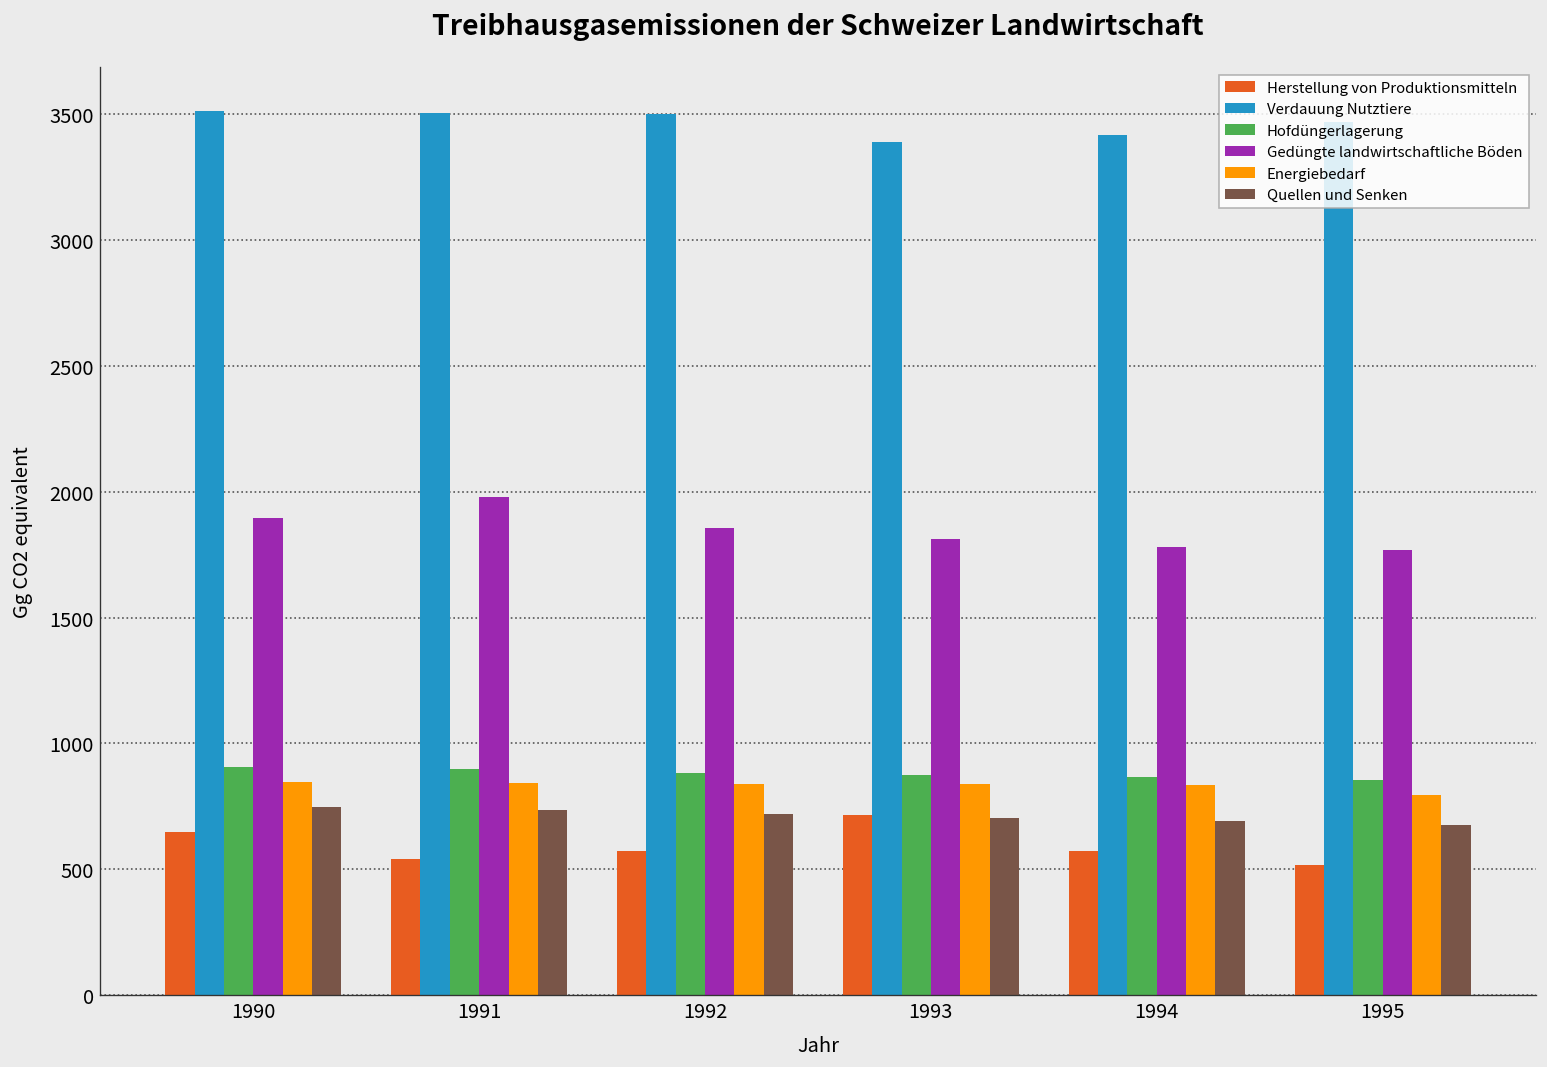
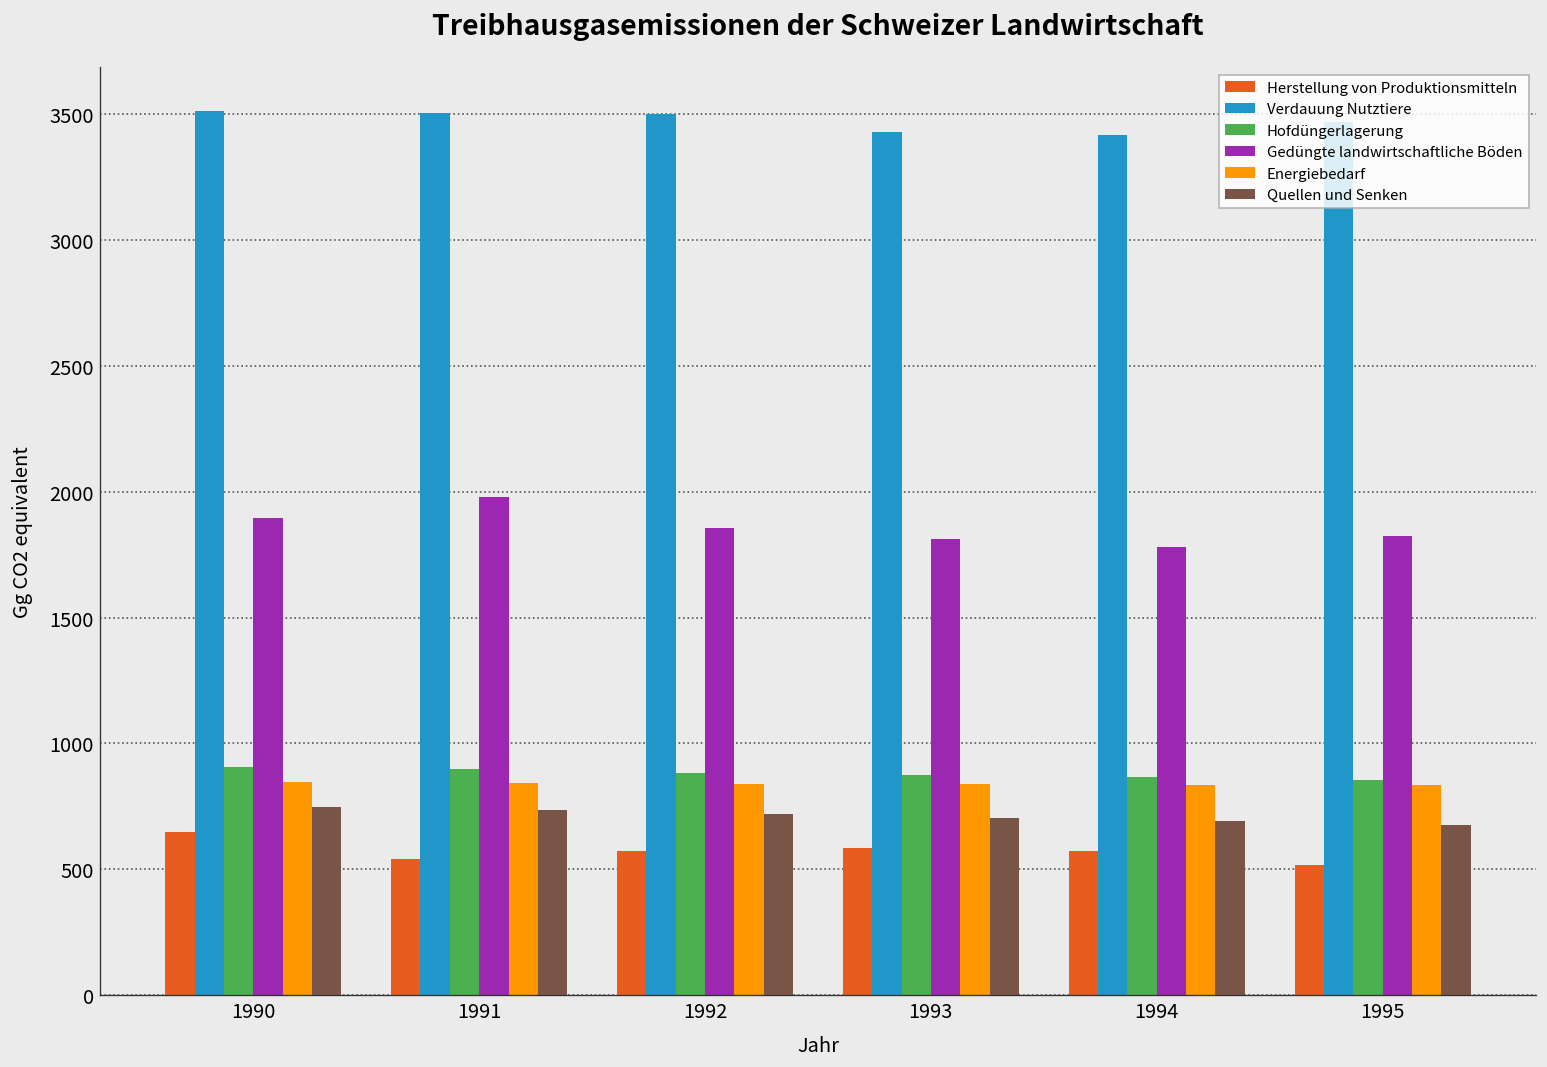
Herstellung von Produktionsmitteln, 1993: 710 -> 590
Verdauung Nutztiere, 1993: 3390 -> 3430
Gedüngte landwirtschaftliche Böden, 1995: 1770 -> 1830
Energiebedarf, 1995: 790 -> 830
